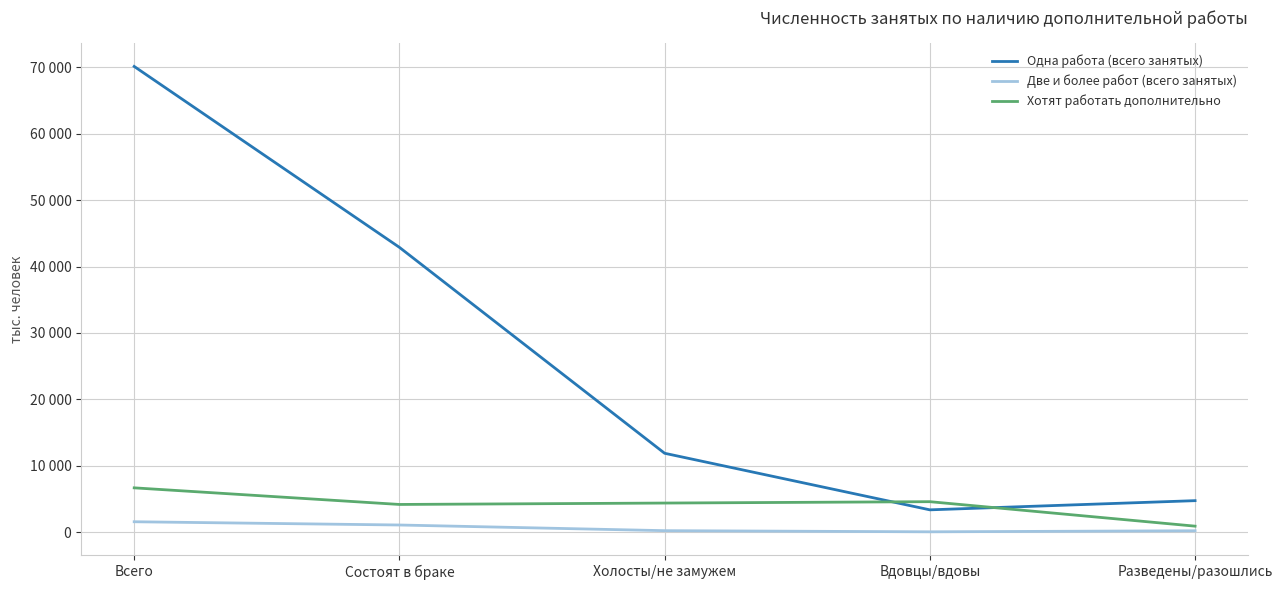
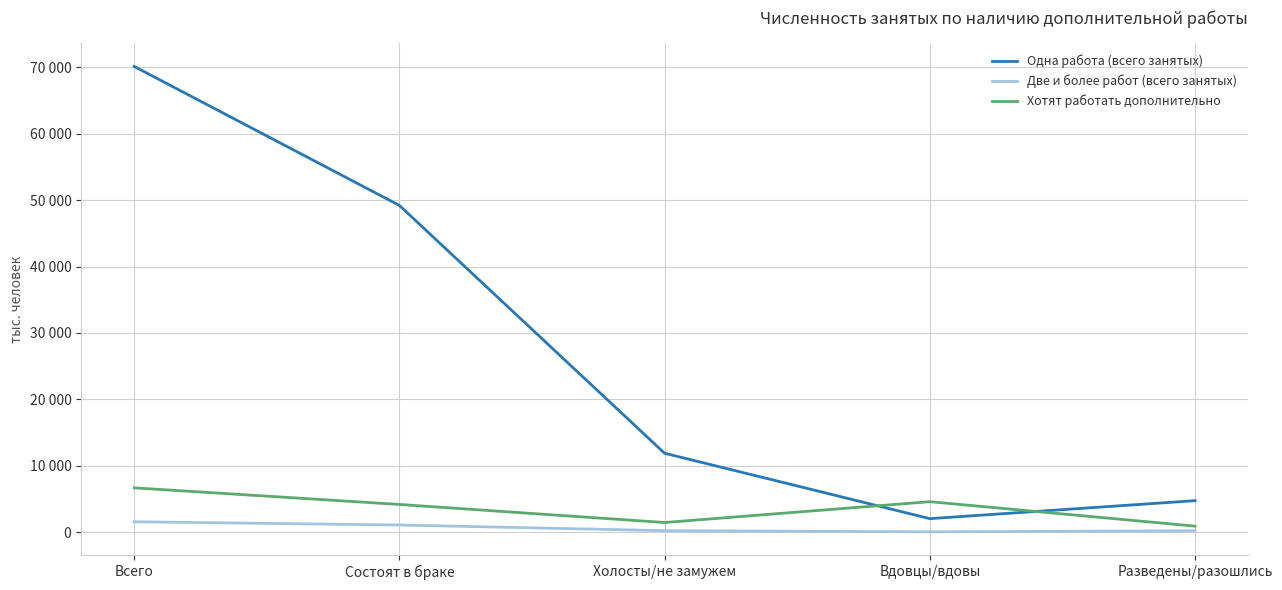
Одна работа (всего занятых), Состоят в браке: 43000 -> 49000
Хотят работать дополнительно, Холосты/не замужем: 4000 -> 1000
Одна работа (всего занятых), Вдовцы/вдовы: 3000 -> 2000
